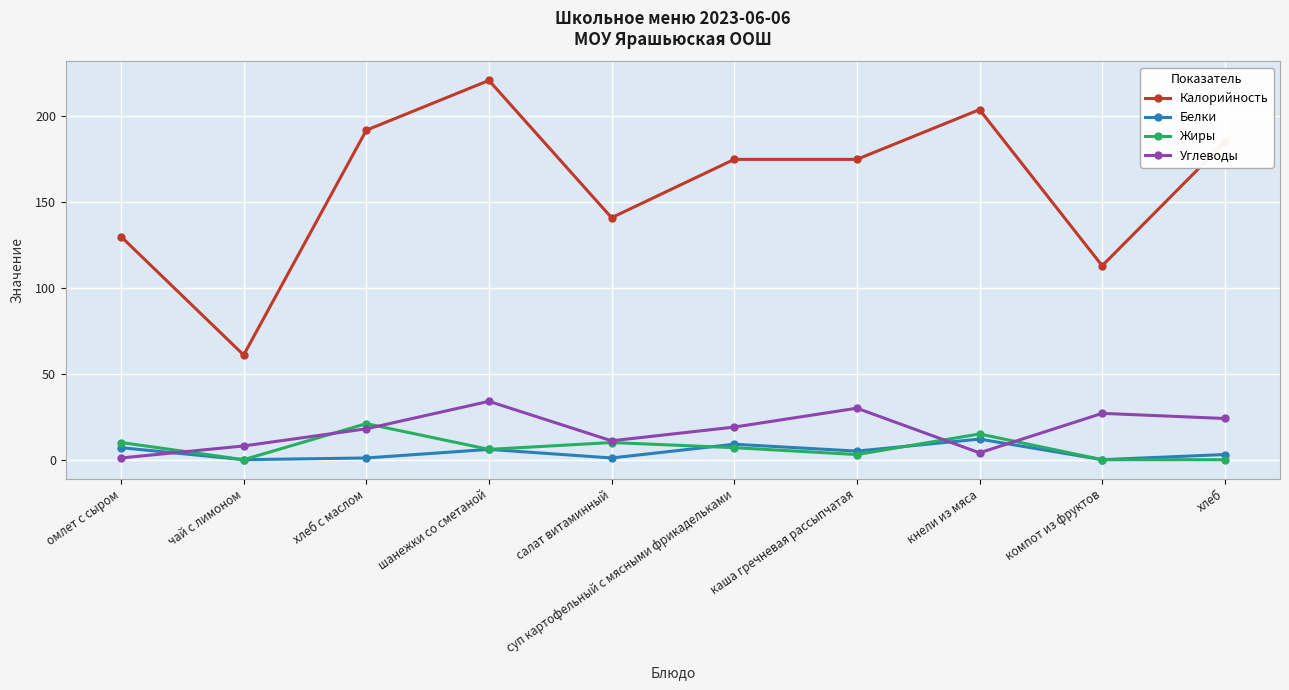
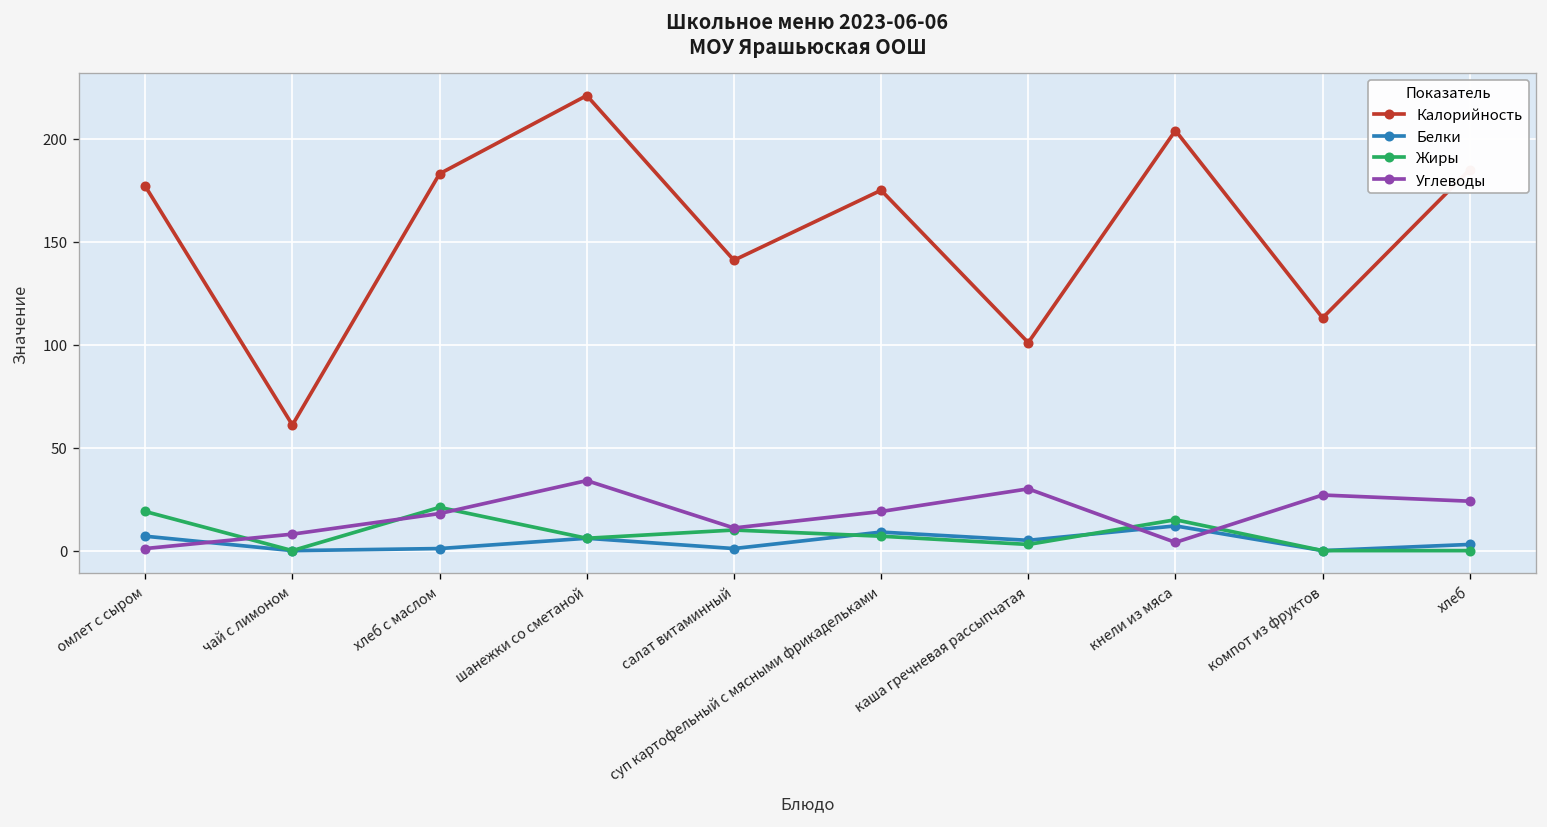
Калорийность, омлет с сыром: 130 -> 177
Жиры, омлет с сыром: 10 -> 19
Калорийность, хлеб с маслом: 192 -> 183
Калорийность, каша гречневая рассыпчатая: 175 -> 101
